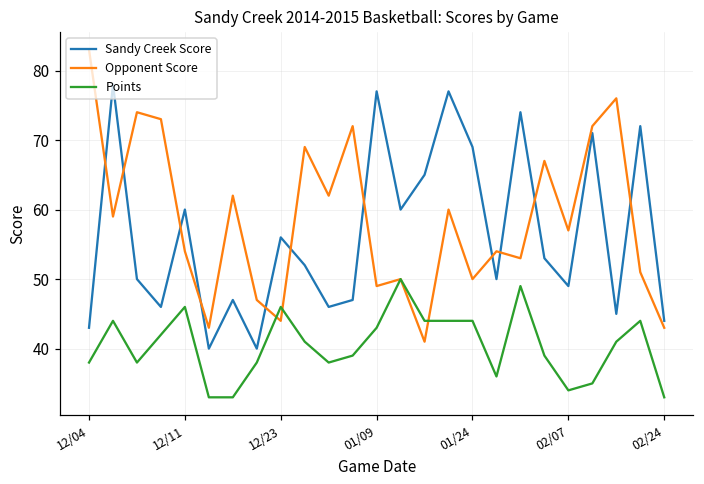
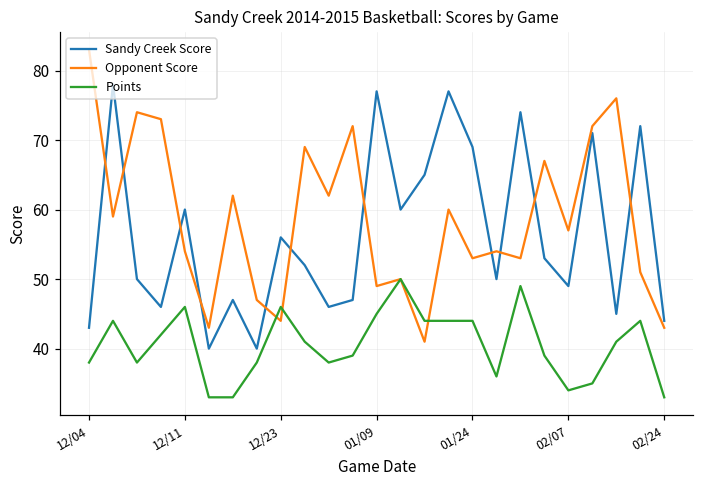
Points, 01/09: 43 -> 45
Opponent Score, 01/24: 50 -> 53
